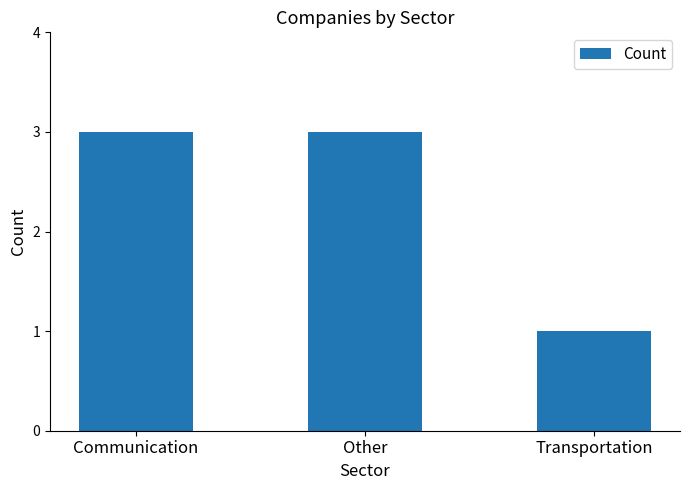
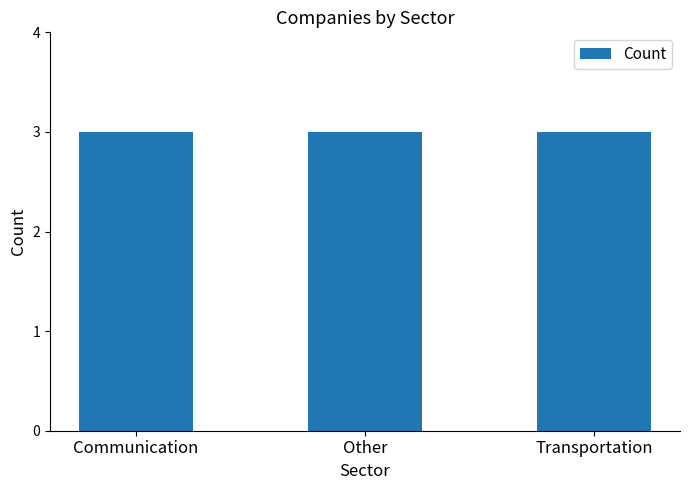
Transportation: 1 -> 3
